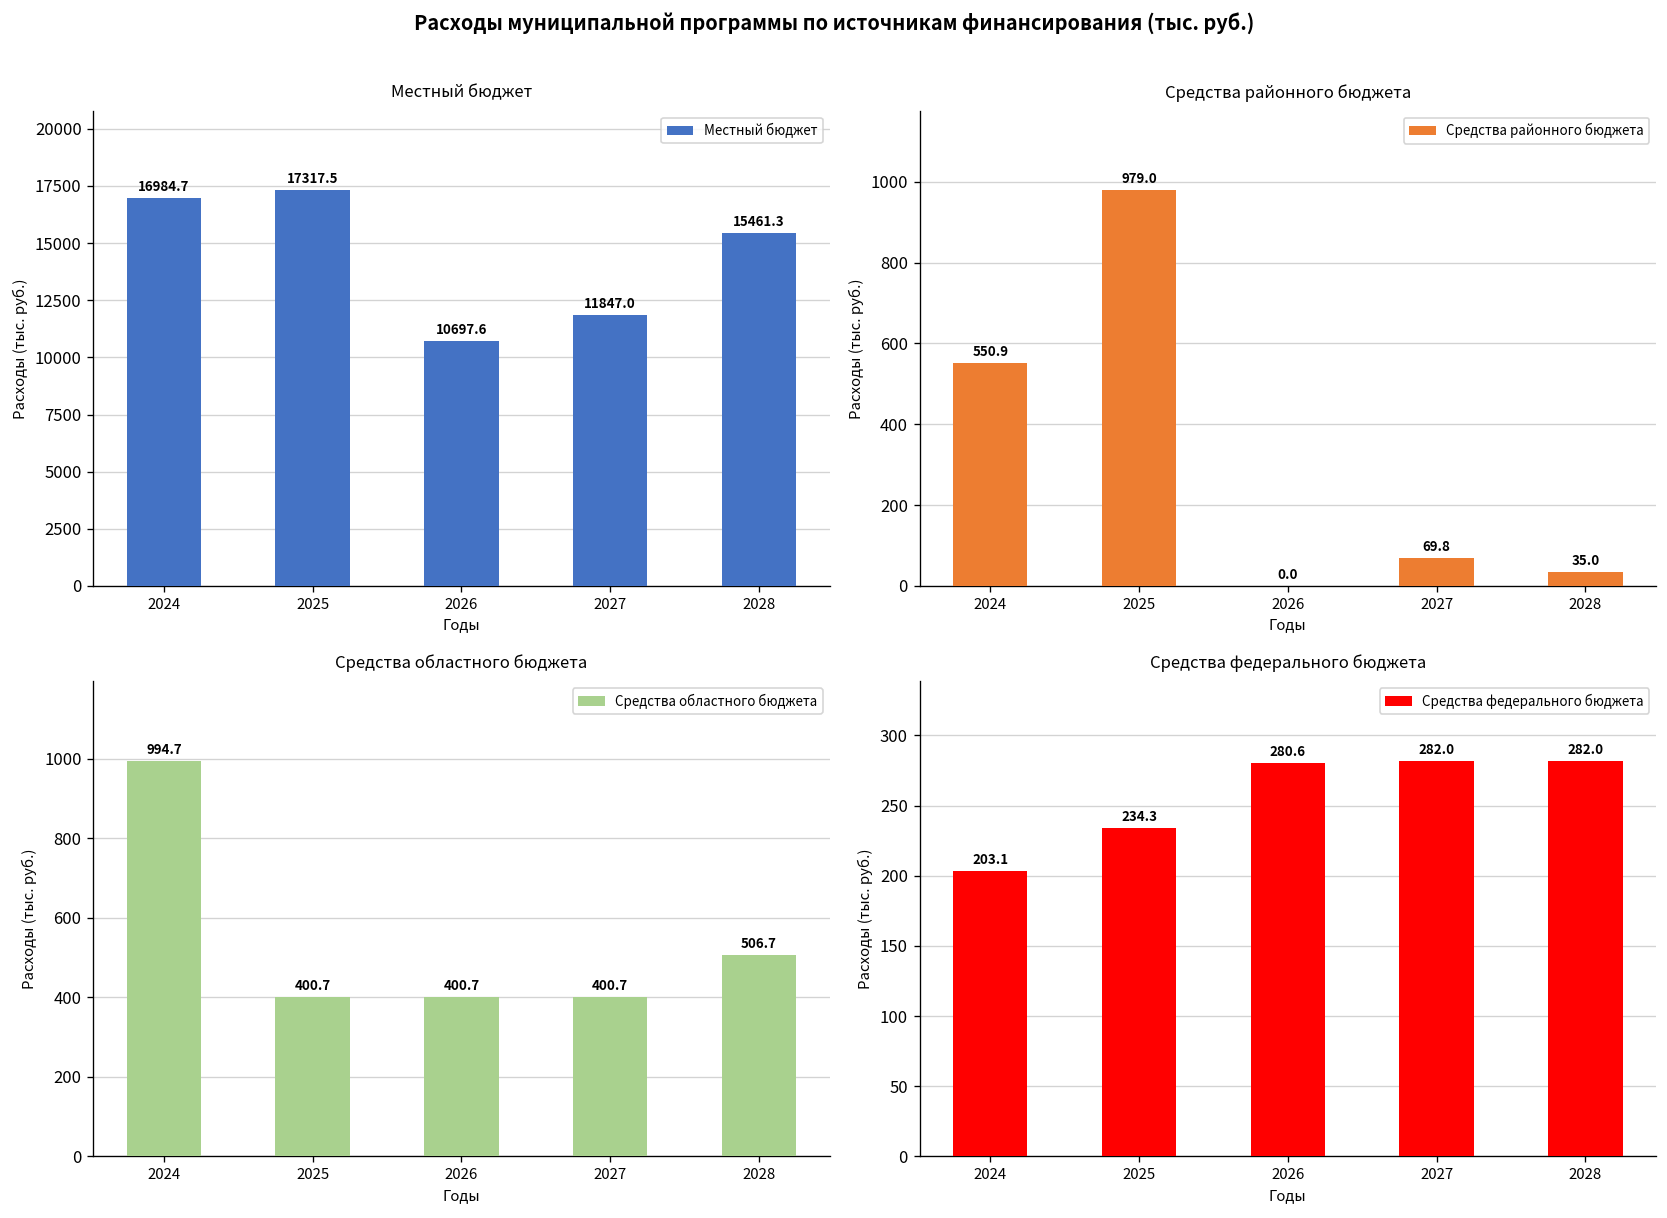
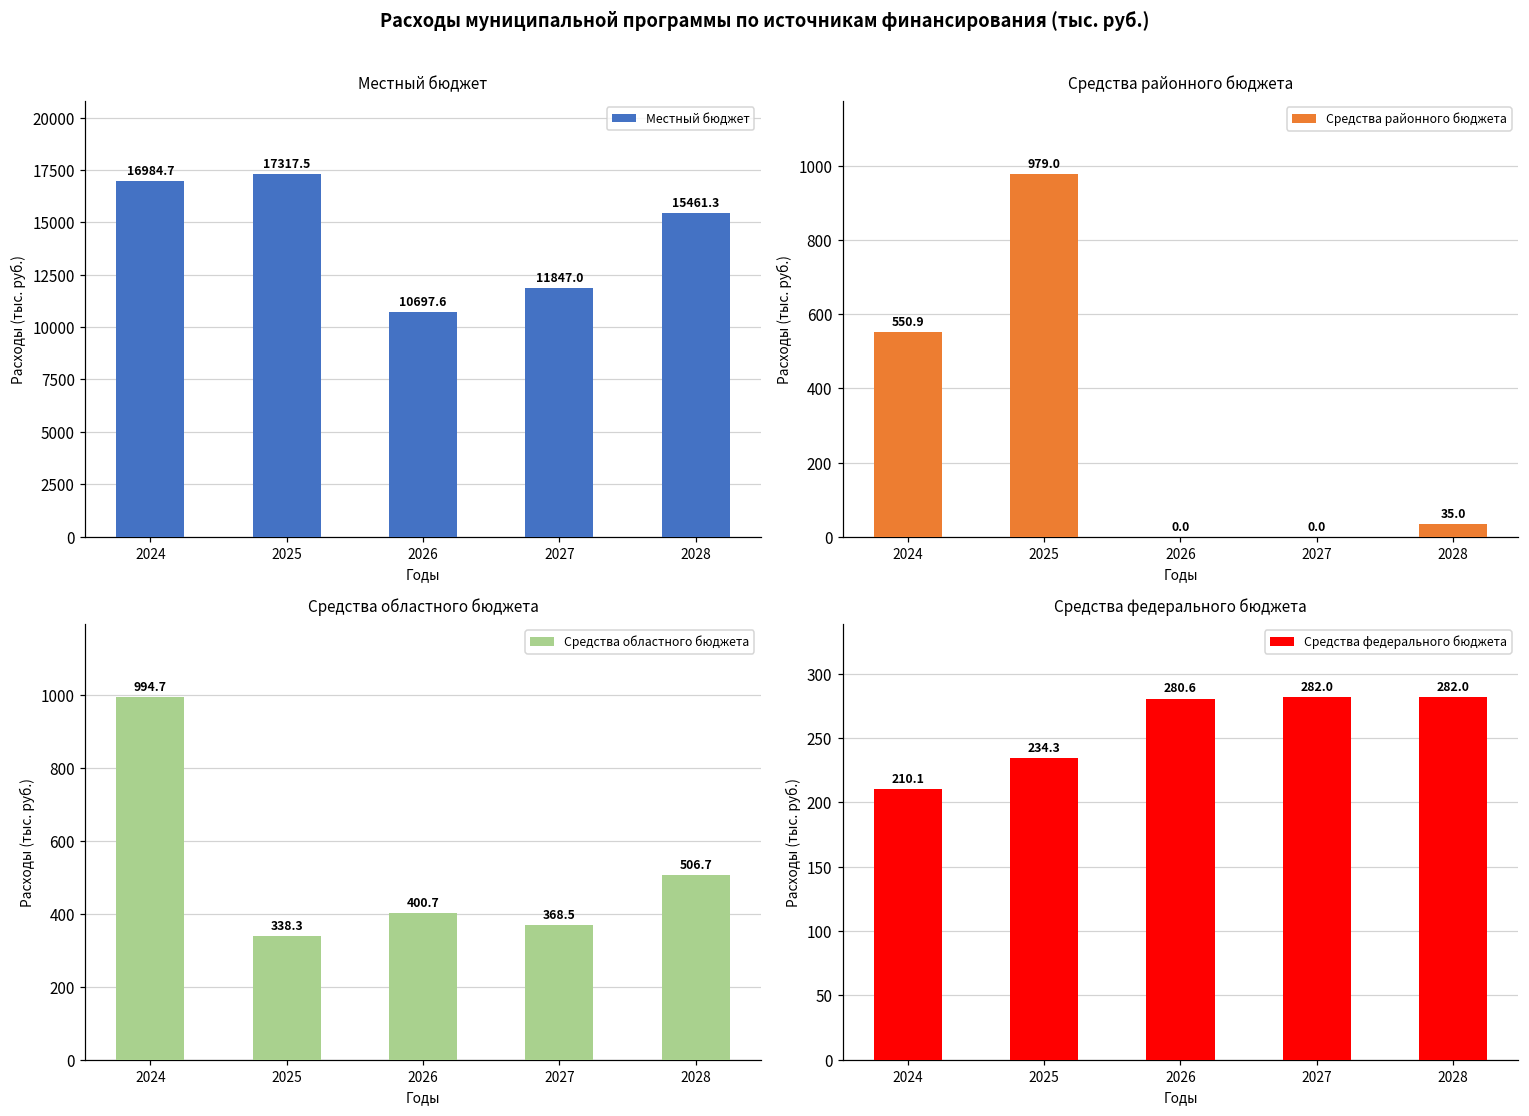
Средства районного бюджета, 2027: 69.8 -> 0.0
Средства областного бюджета, 2025: 400.7 -> 338.3
Средства областного бюджета, 2027: 400.7 -> 368.5
Средства федерального бюджета, 2024: 203.1 -> 210.1
